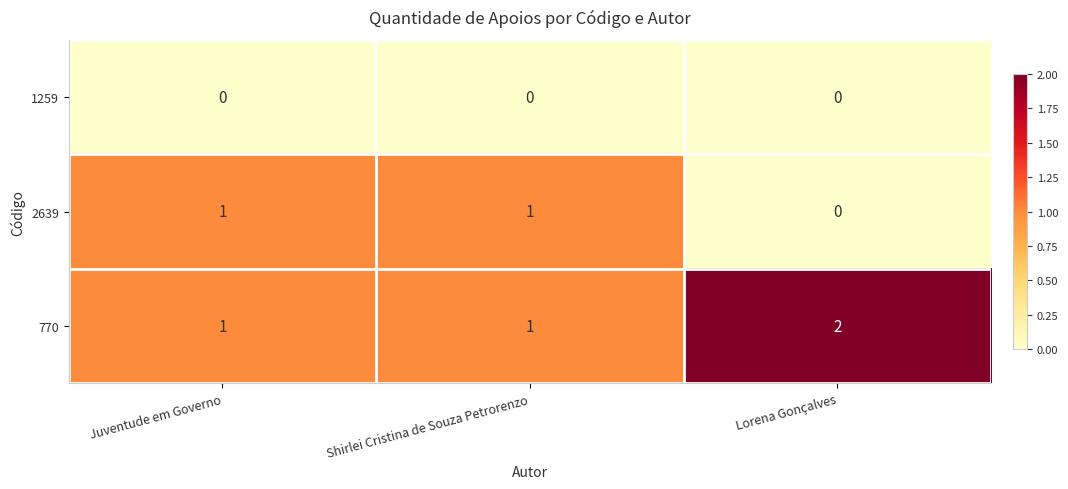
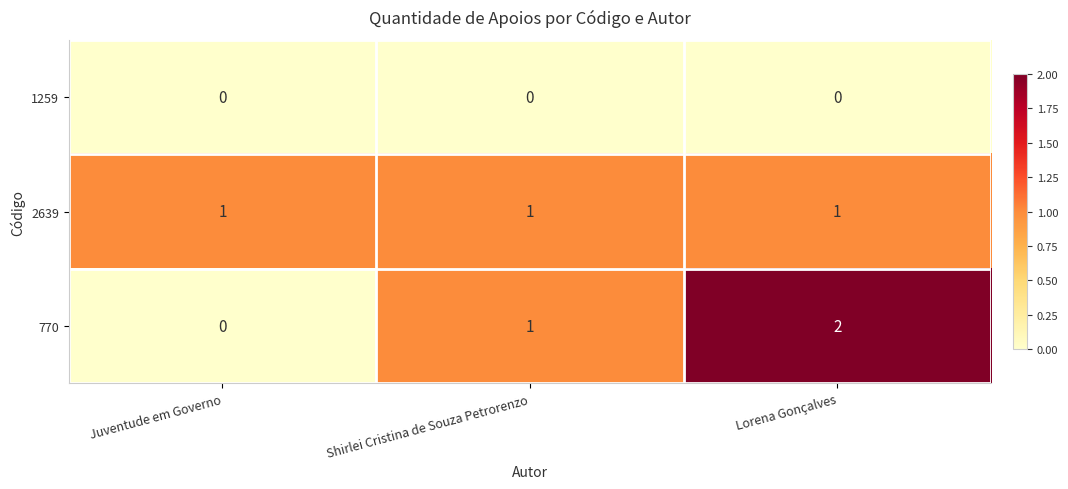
2639, Lorena Gonçalves: 0 -> 1
770, Juventude em Governo: 1 -> 0
